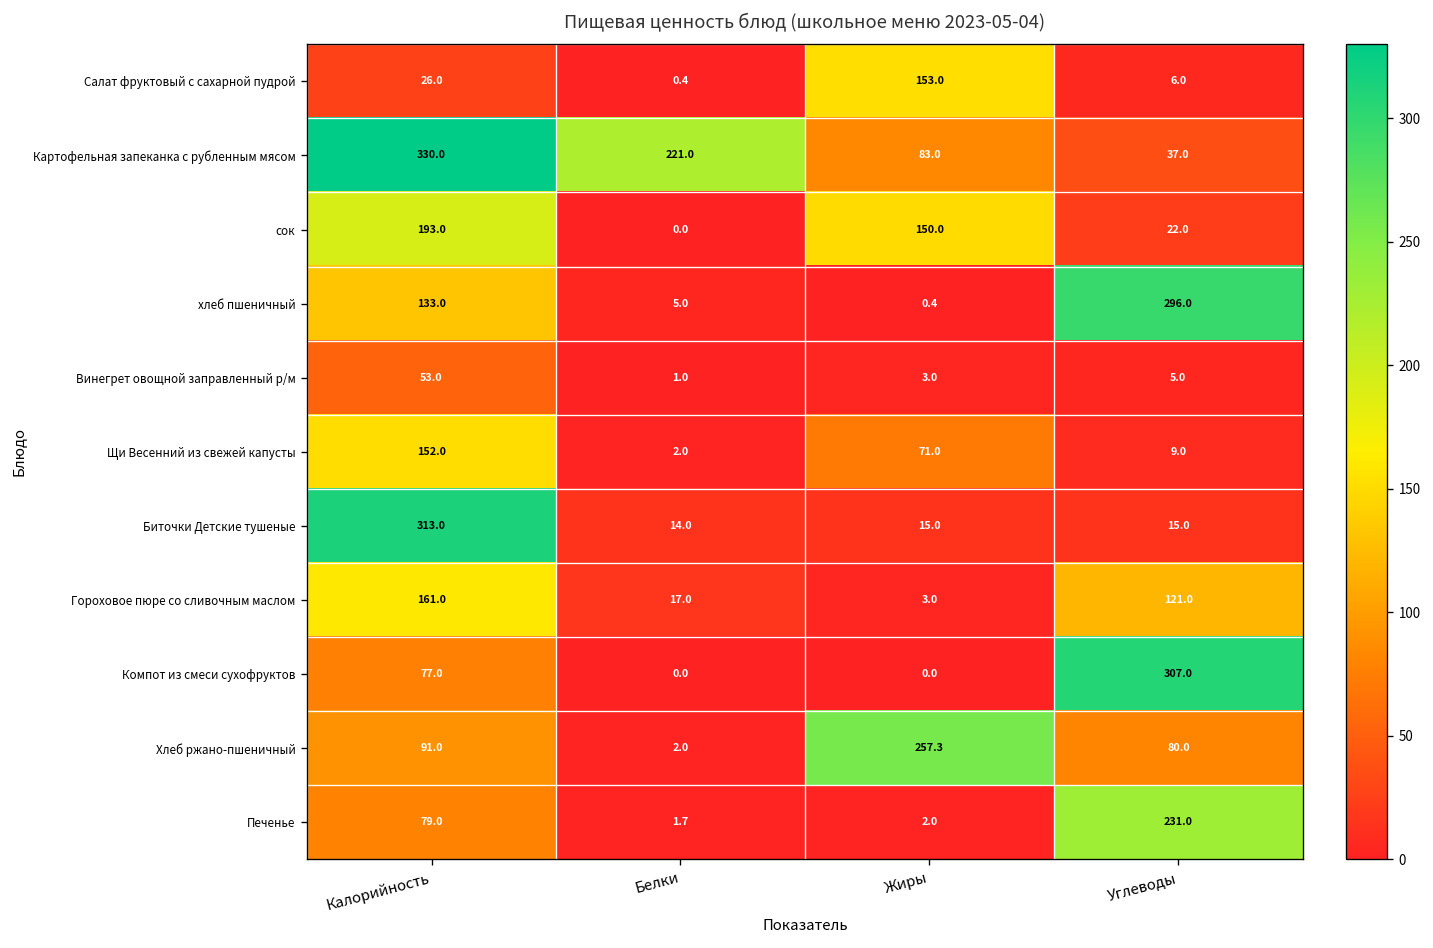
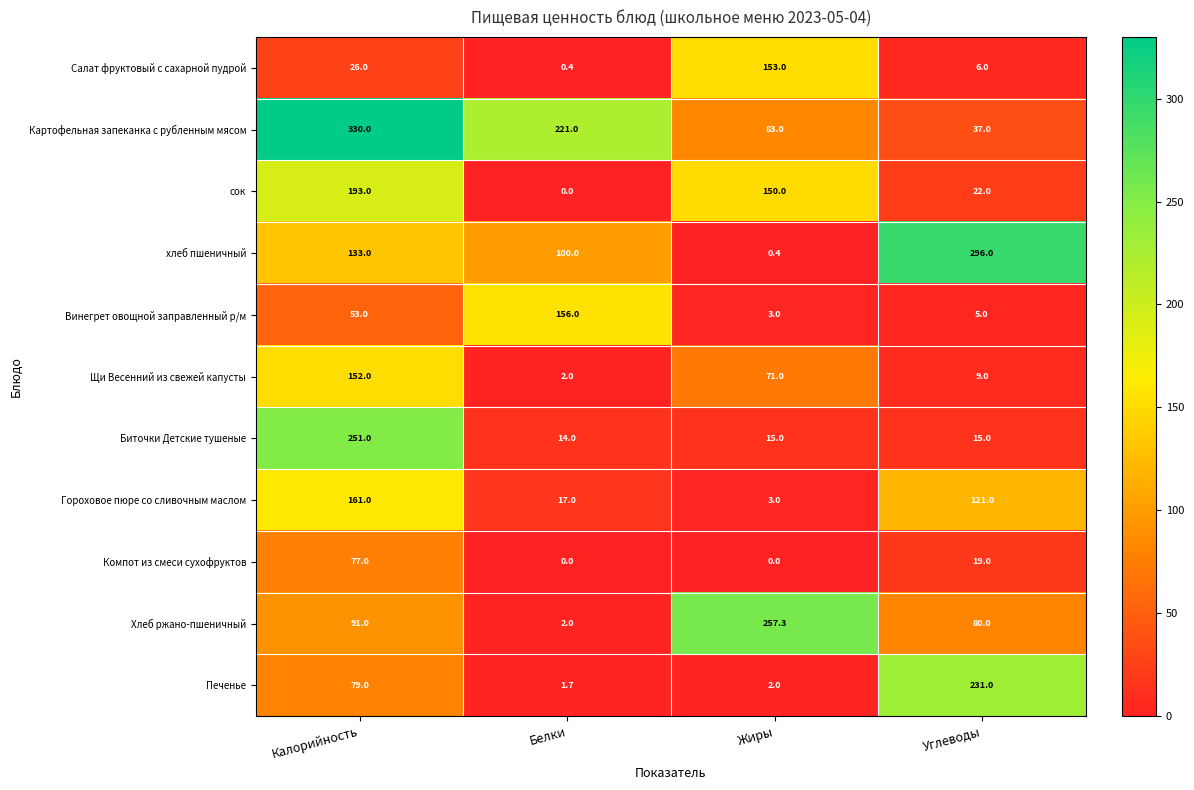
хлеб пшеничный, Белки: 5.0 -> 100.0
Винегрет овощной заправленный р/м, Белки: 1.0 -> 156.0
Биточки Детские тушеные, Калорийность: 313.0 -> 251.0
Компот из смеси сухофруктов, Углеводы: 307.0 -> 19.0
